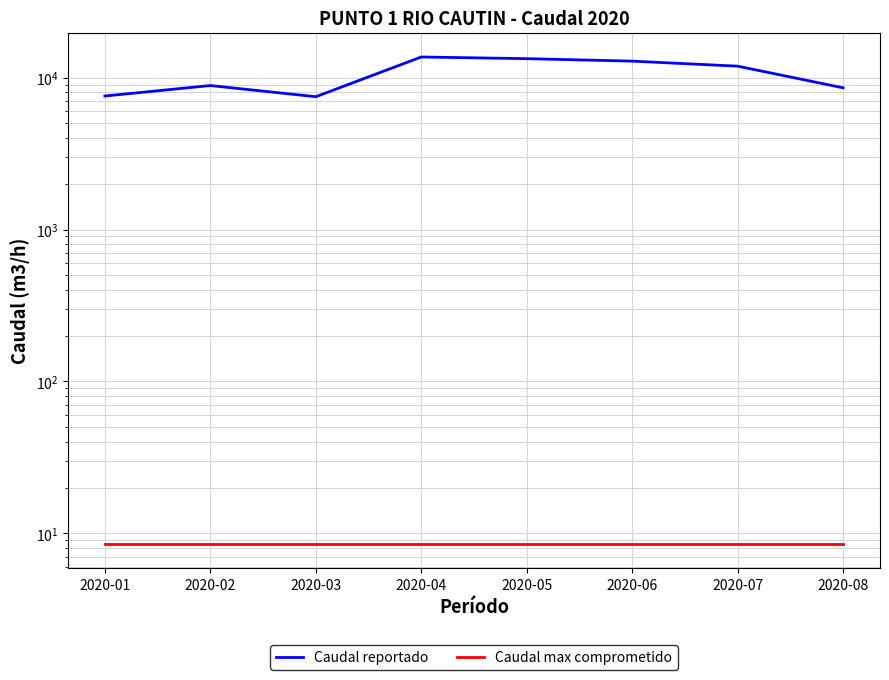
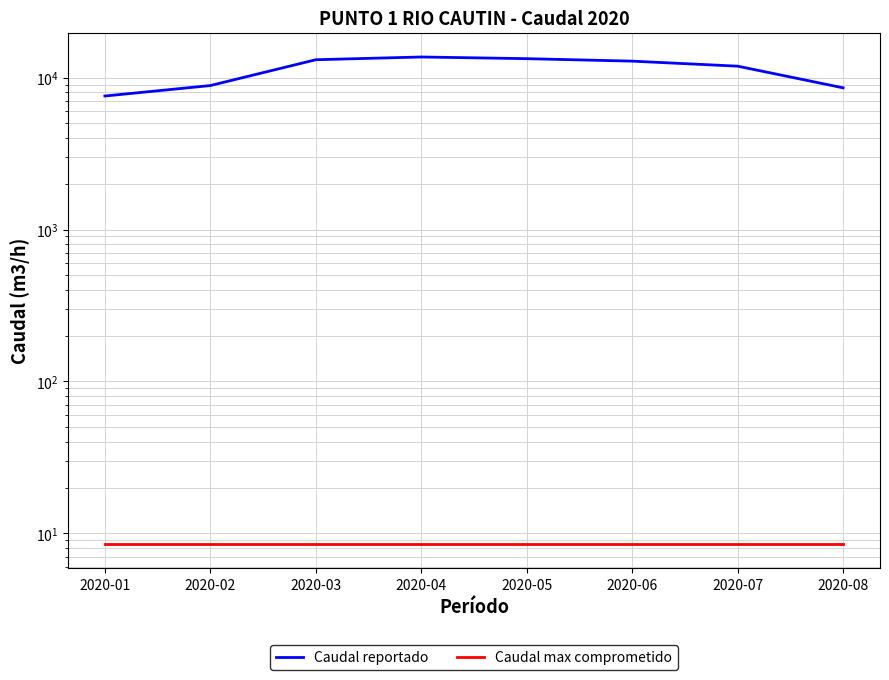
Caudal reportado, 2020-03: 7000 -> 13000
